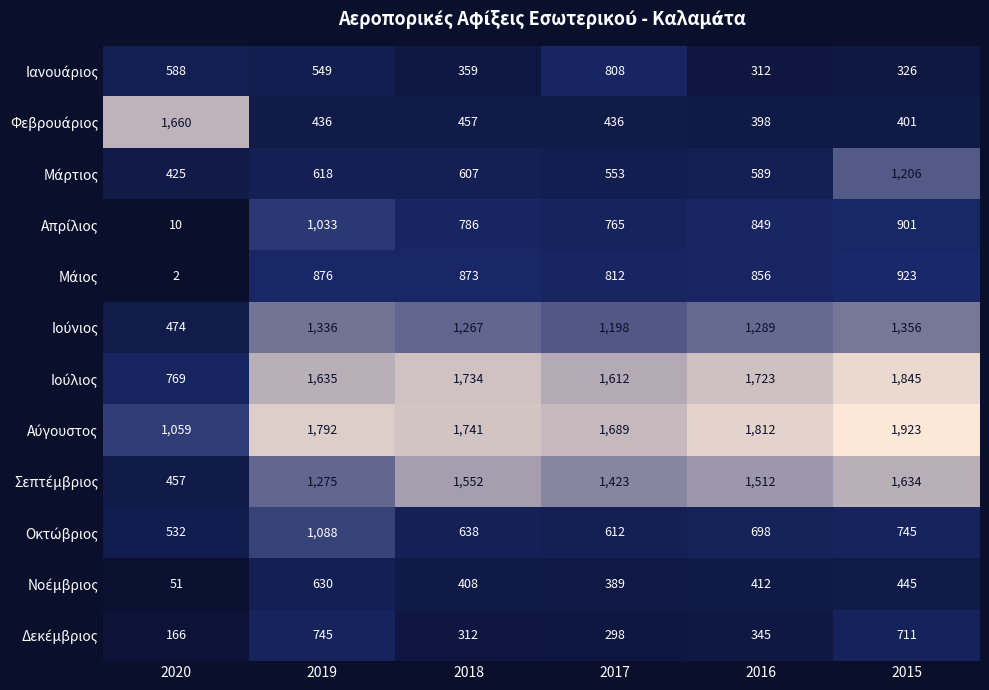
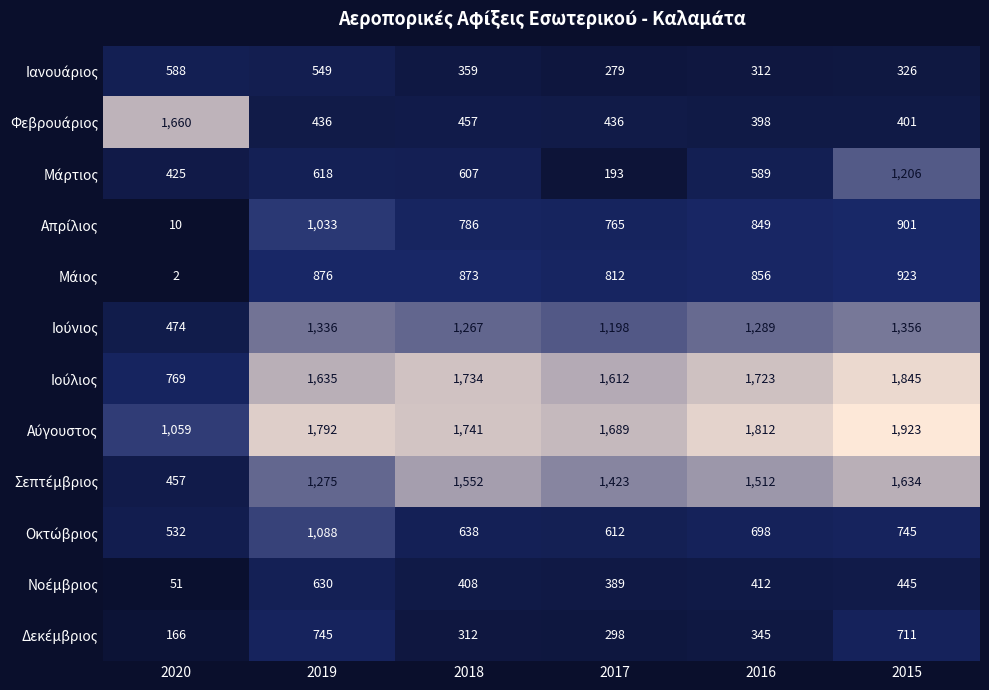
Ιανουάριος, 2017: 808 -> 279
Μάρτιος, 2017: 553 -> 193
